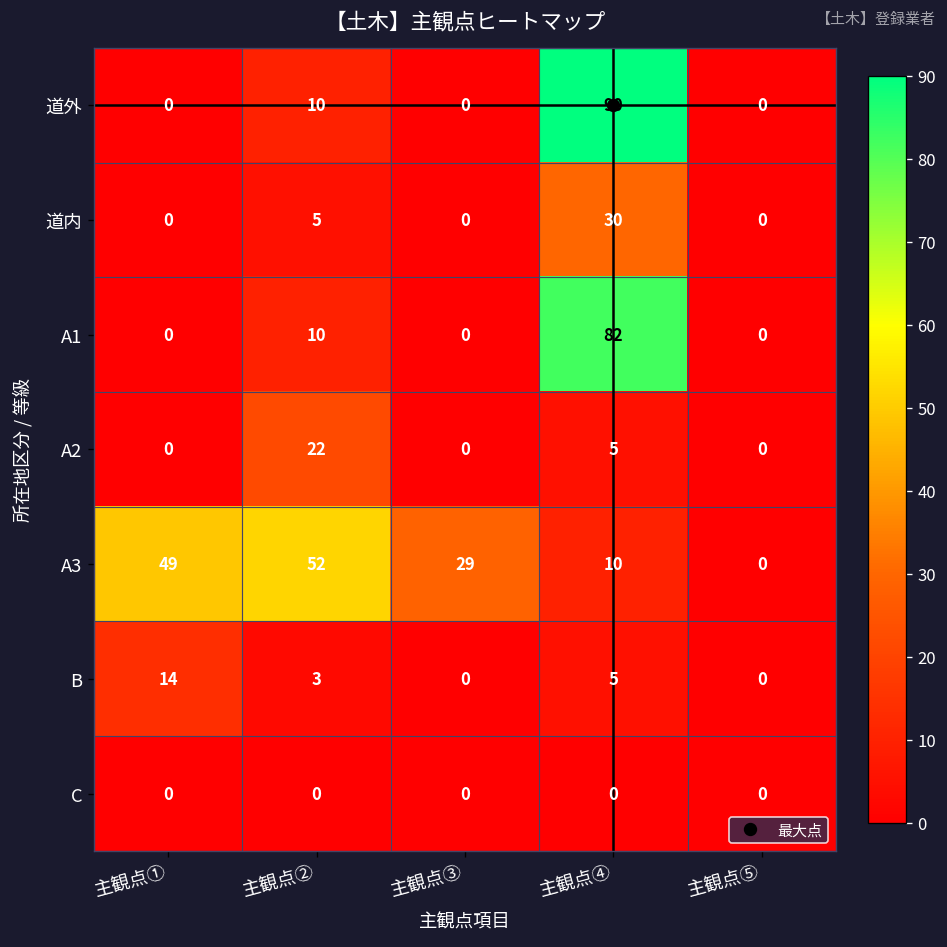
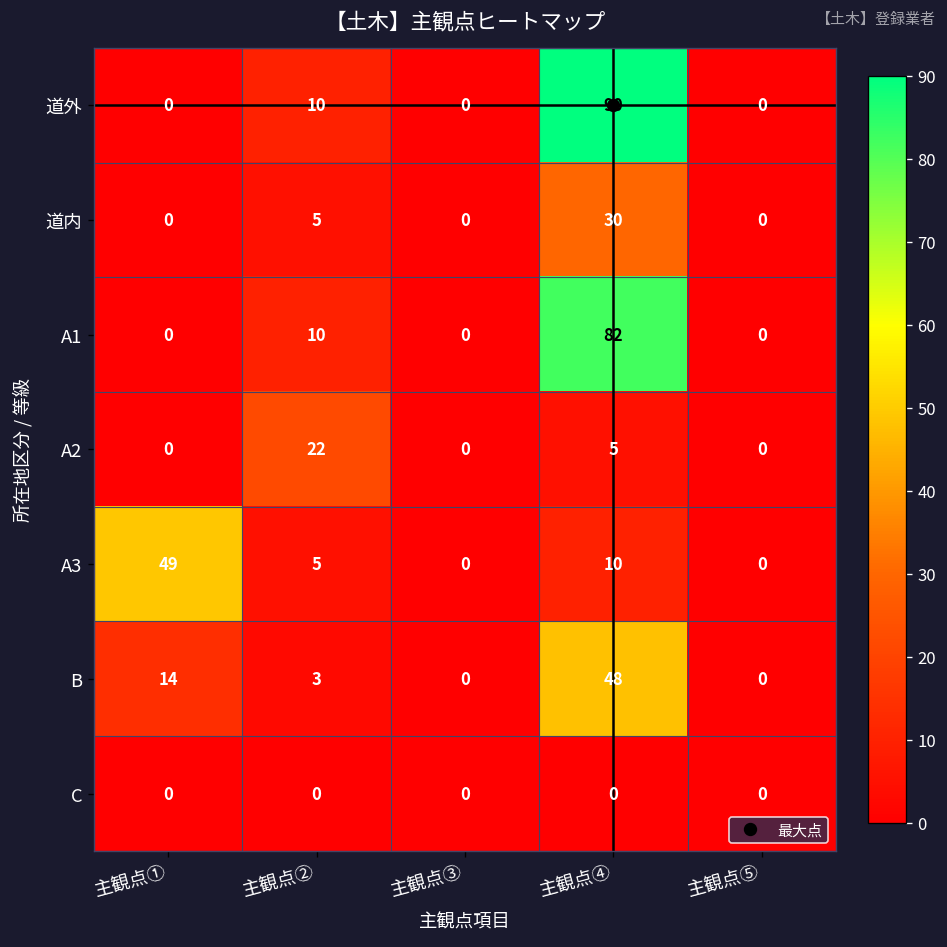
A3, 主観点②: 52 -> 5
A3, 主観点③: 29 -> 0
B, 主観点④: 5 -> 48
